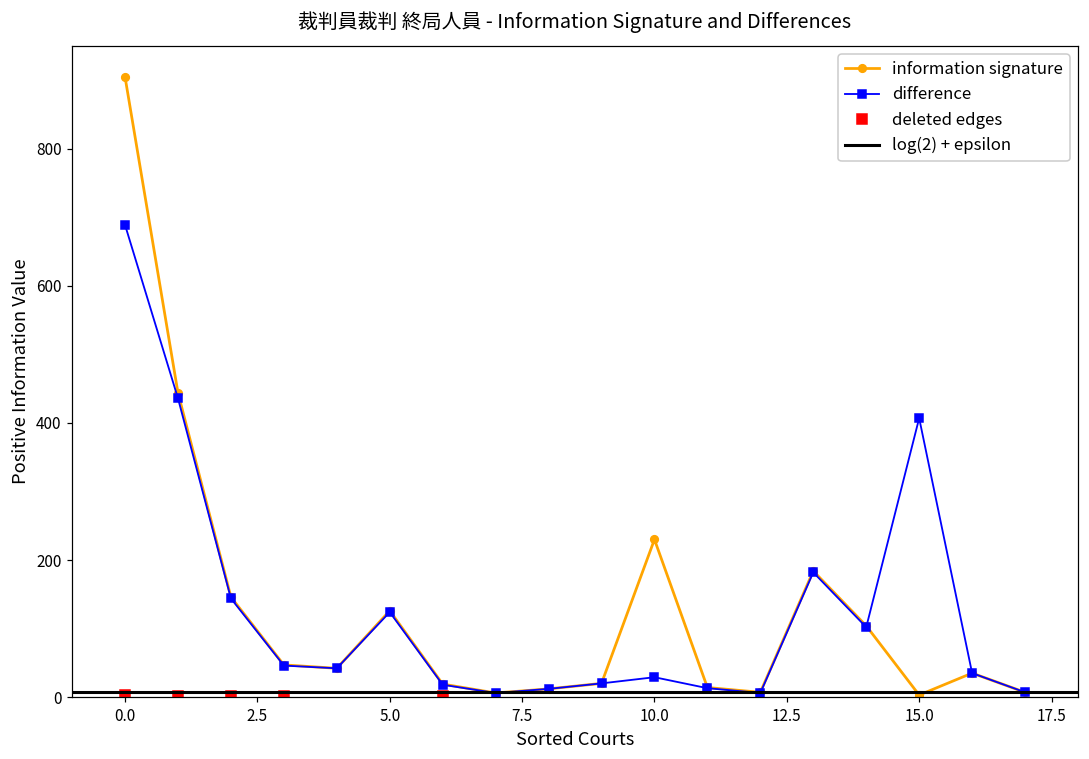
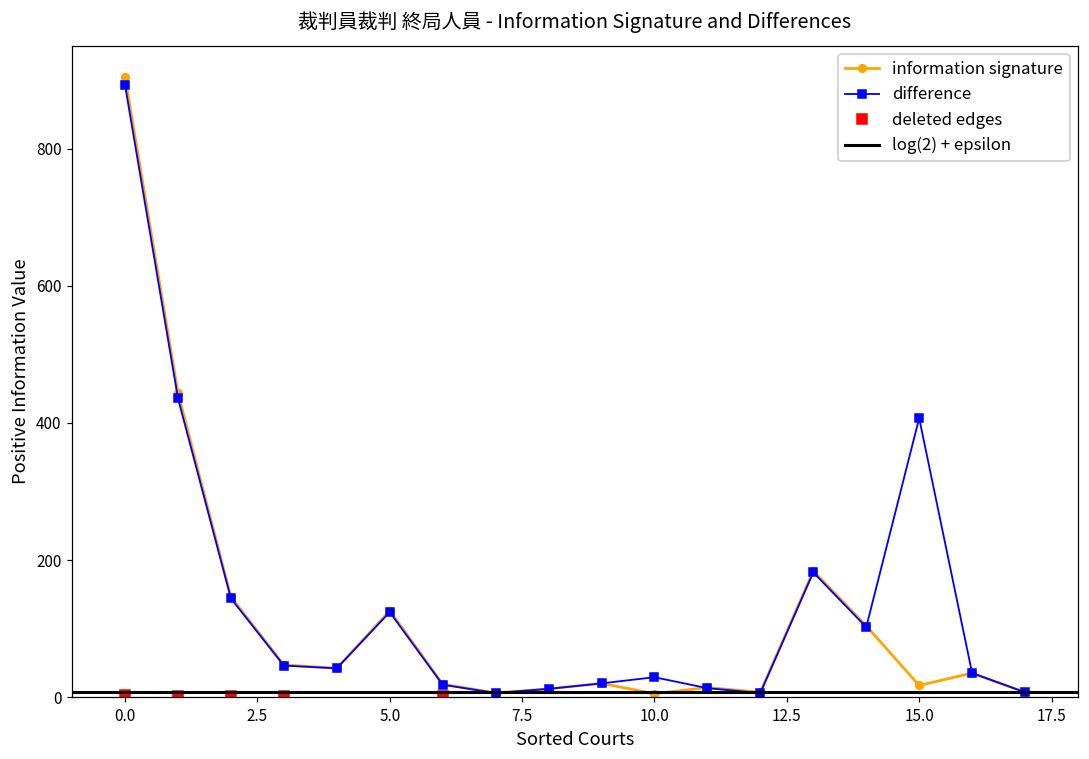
difference, 0.0: 690 -> 890
information signature, 10.0: 230 -> 10
information signature, 15.0: 0 -> 20
